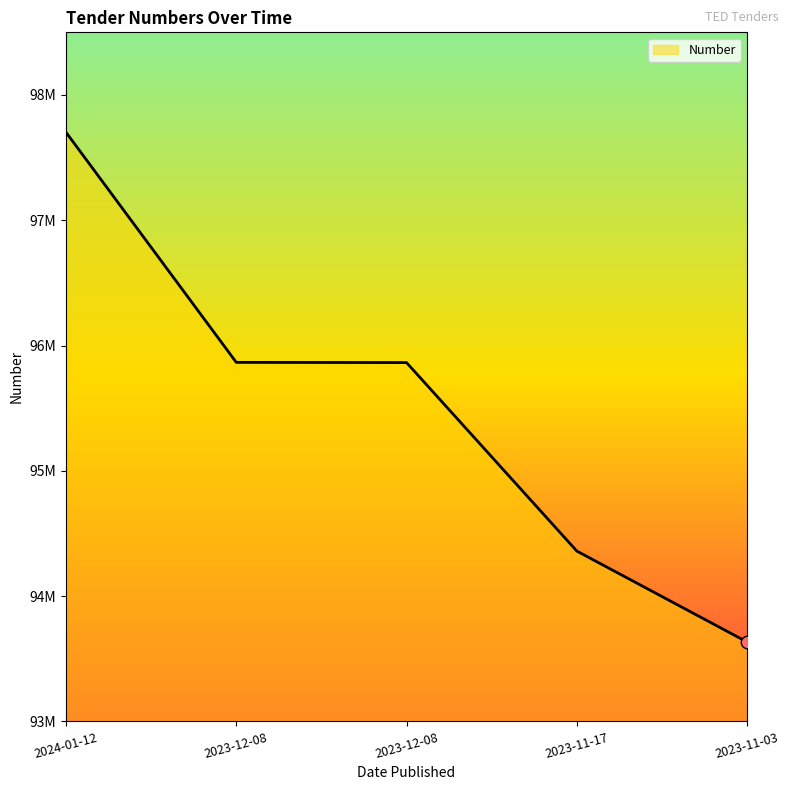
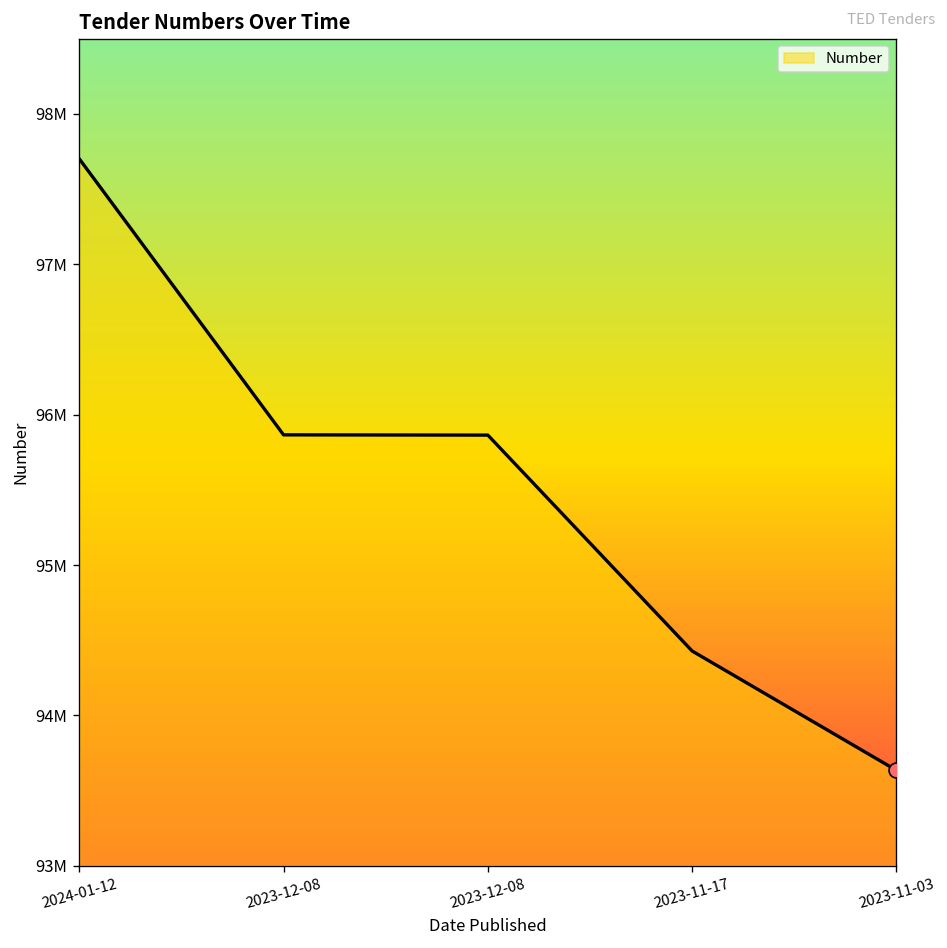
Number, 2023-11-17: 94360000 -> 94430000
